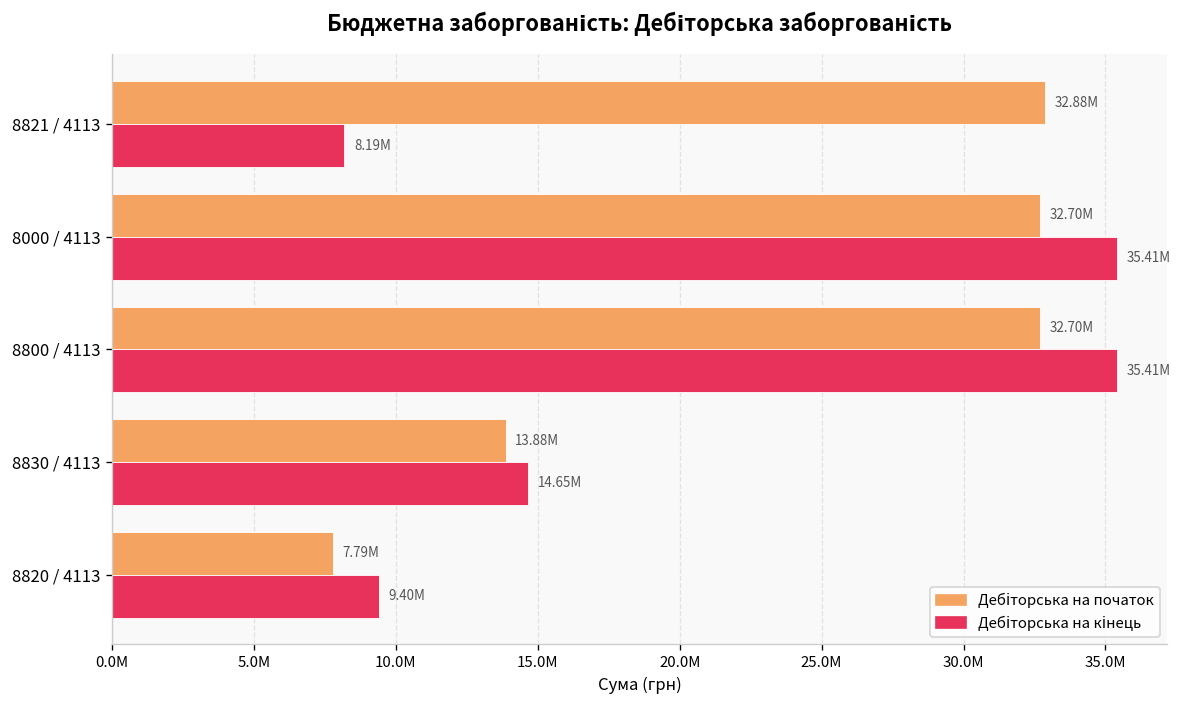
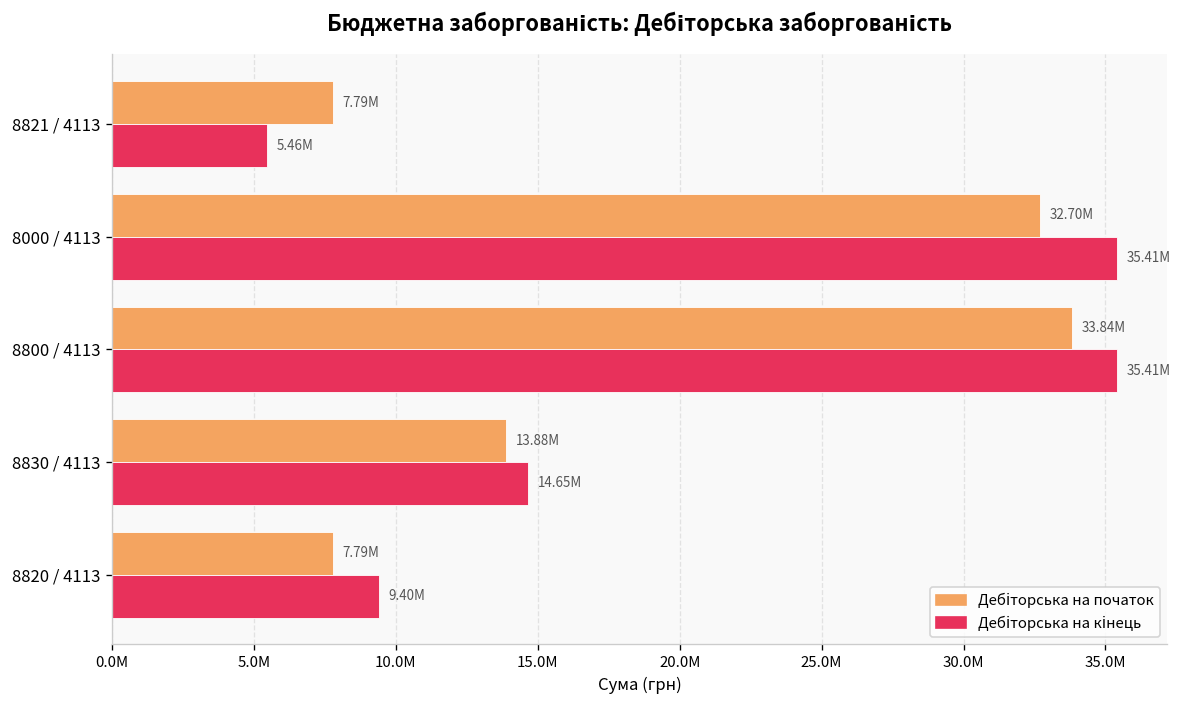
Дебіторська на початок, 8821 / 4113: 32.88M -> 7.79M
Дебіторська на кінець, 8821 / 4113: 8.19M -> 5.46M
Дебіторська на початок, 8800 / 4113: 32.70M -> 33.84M
